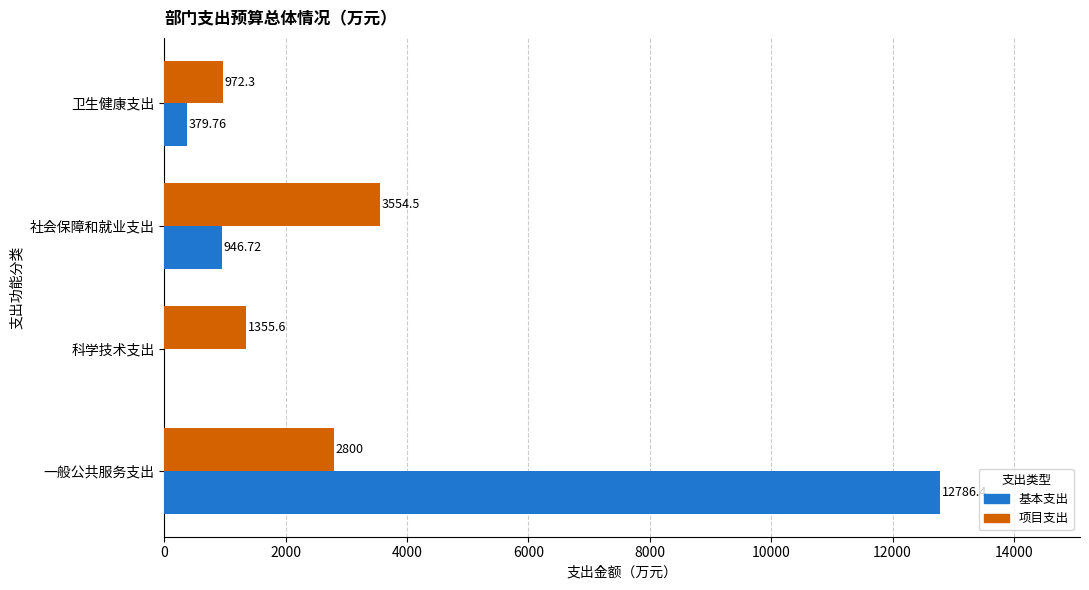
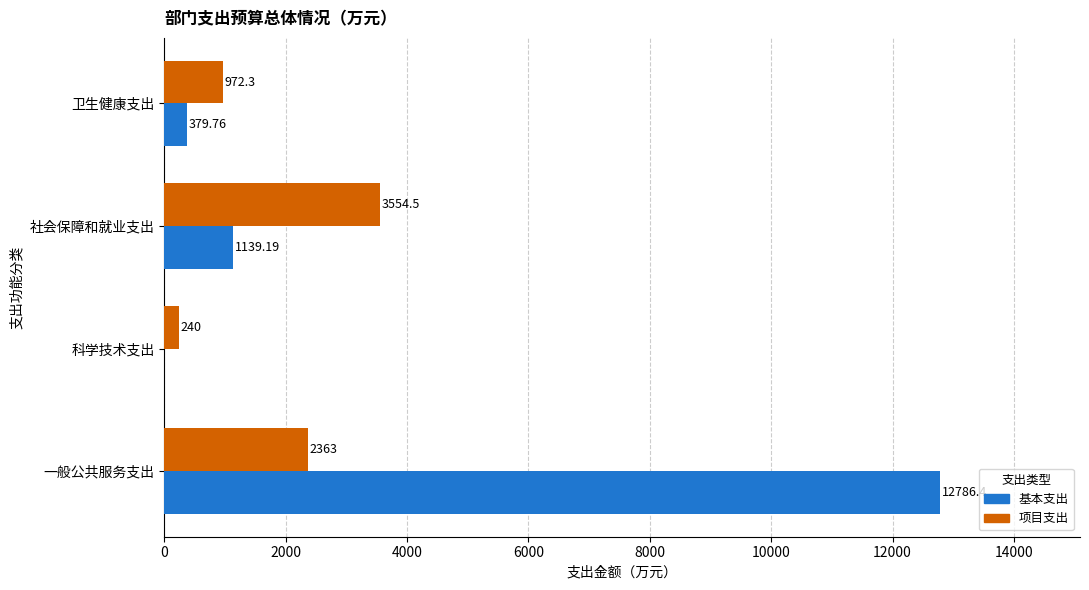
基本支出, 社会保障和就业支出: 946.72 -> 1139.19
项目支出, 科学技术支出: 1355.6 -> 240
项目支出, 一般公共服务支出: 2800 -> 2363
